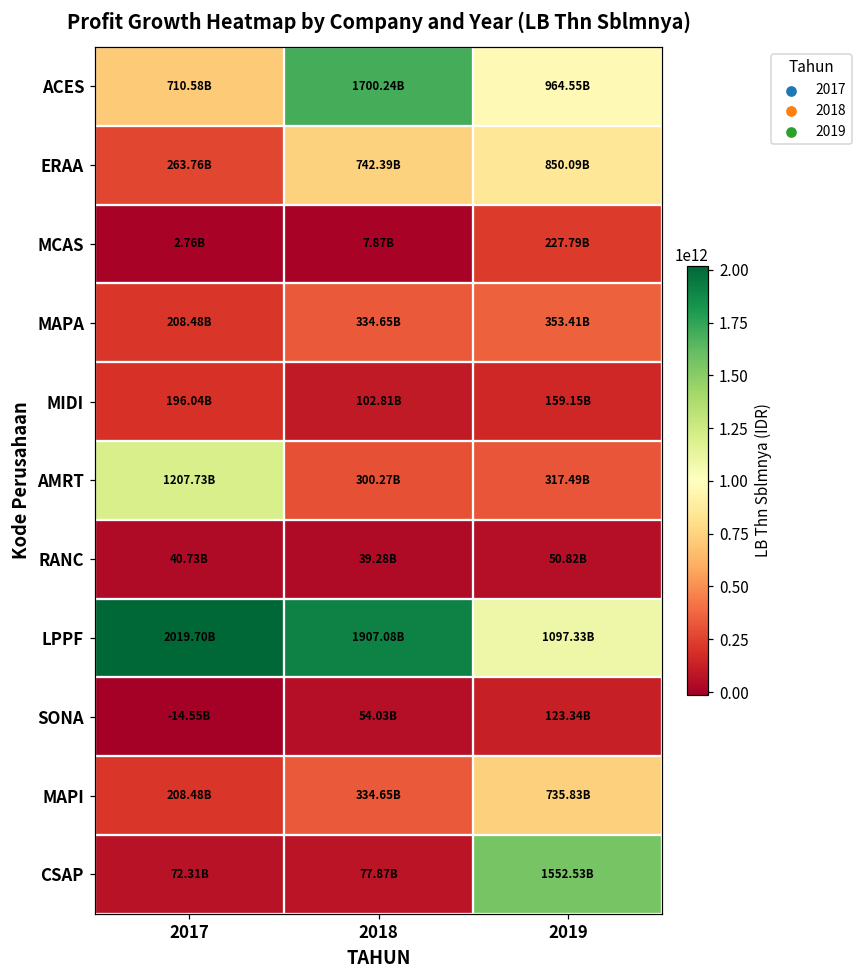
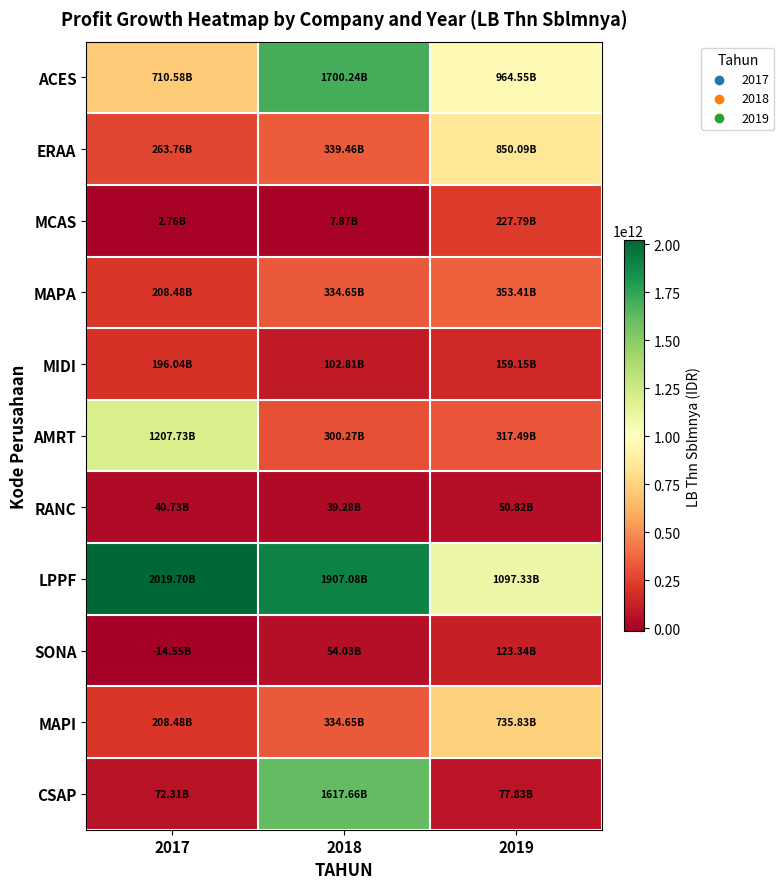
ERAA, 2018: 742.39B -> 339.46B
CSAP, 2018: 77.87B -> 1617.66B
CSAP, 2019: 1552.53B -> 77.83B
